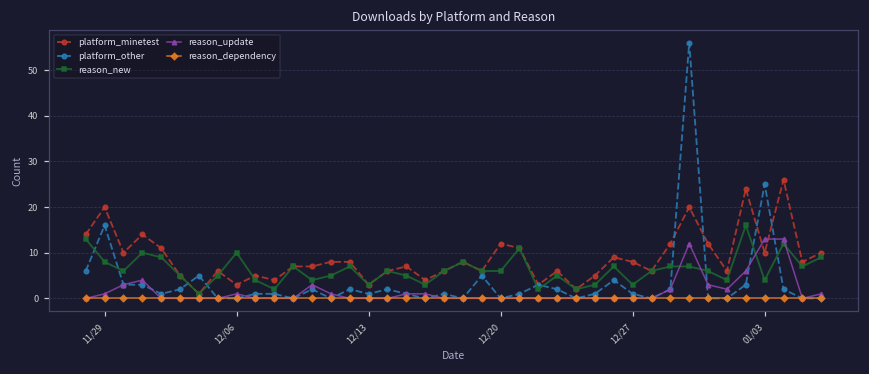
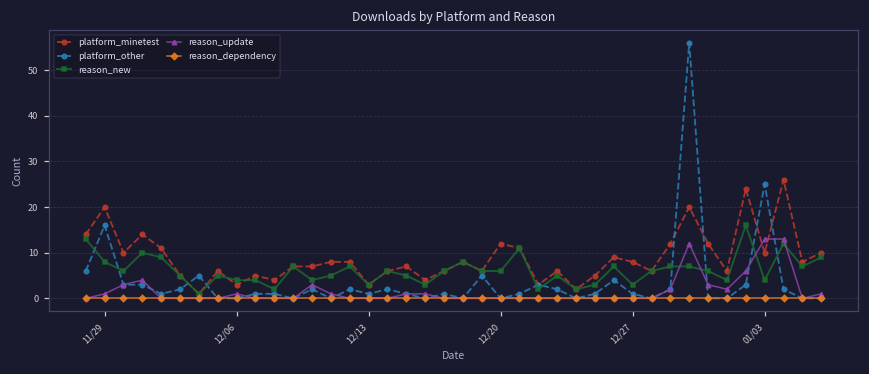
reason_new, 12/06: 10 -> 4
